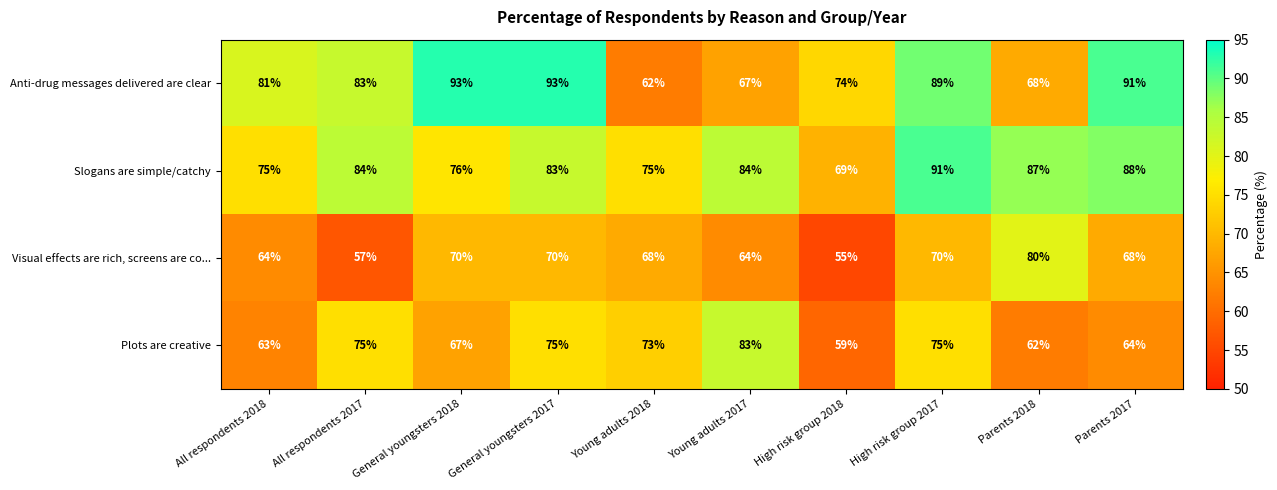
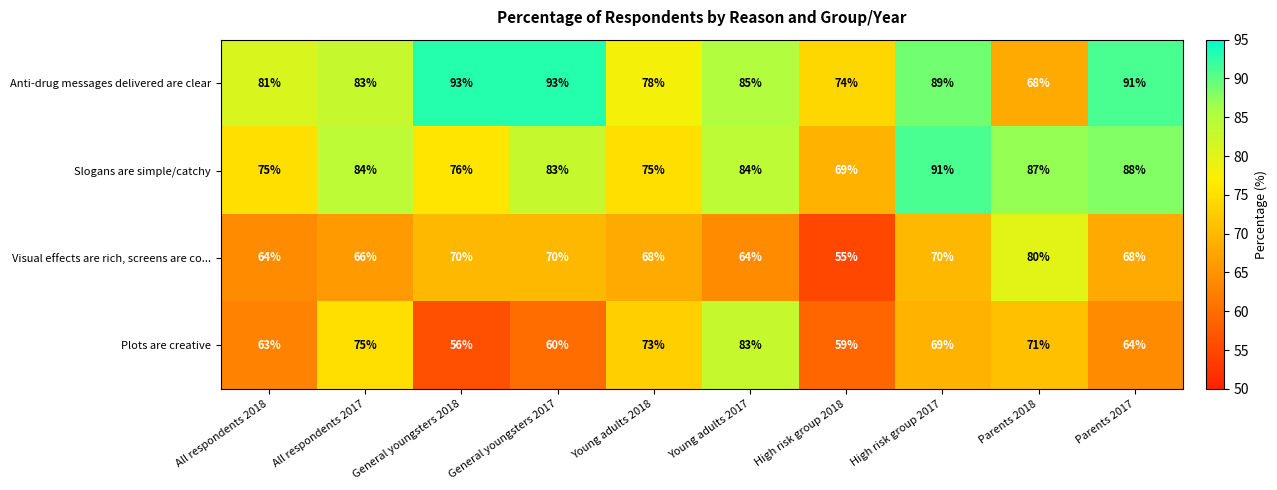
Anti-drug messages delivered are clear, Young adults 2018: 62% -> 78%
Anti-drug messages delivered are clear, Young adults 2017: 67% -> 85%
Visual effects are rich, screens are co..., All respondents 2017: 57% -> 66%
Plots are creative, General youngsters 2018: 67% -> 56%
Plots are creative, General youngsters 2017: 75% -> 60%
Plots are creative, High risk group 2017: 75% -> 69%
Plots are creative, Parents 2018: 62% -> 71%
